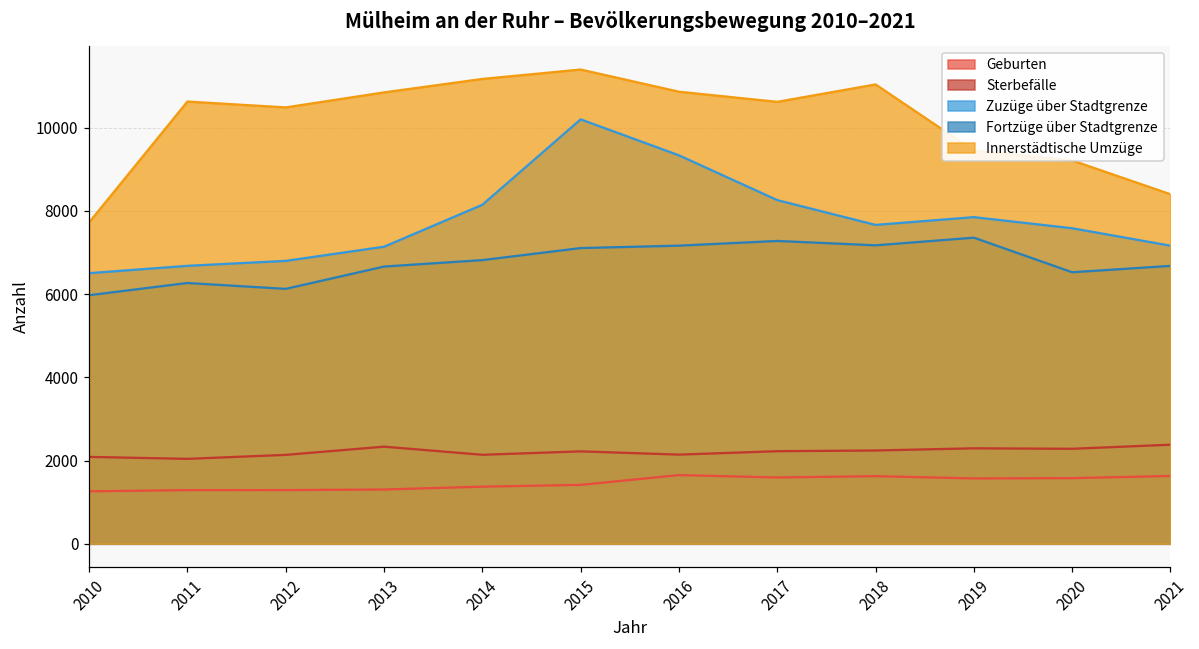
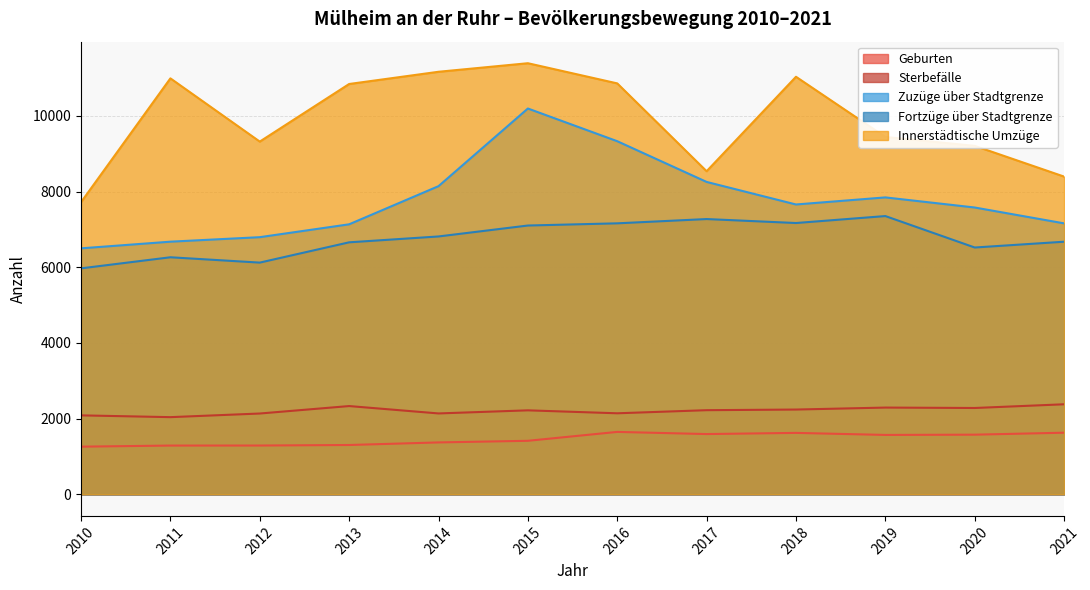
Innerstädtische Umzüge, 2011: 10600 -> 11000
Innerstädtische Umzüge, 2012: 10500 -> 9300
Innerstädtische Umzüge, 2017: 10600 -> 8500
